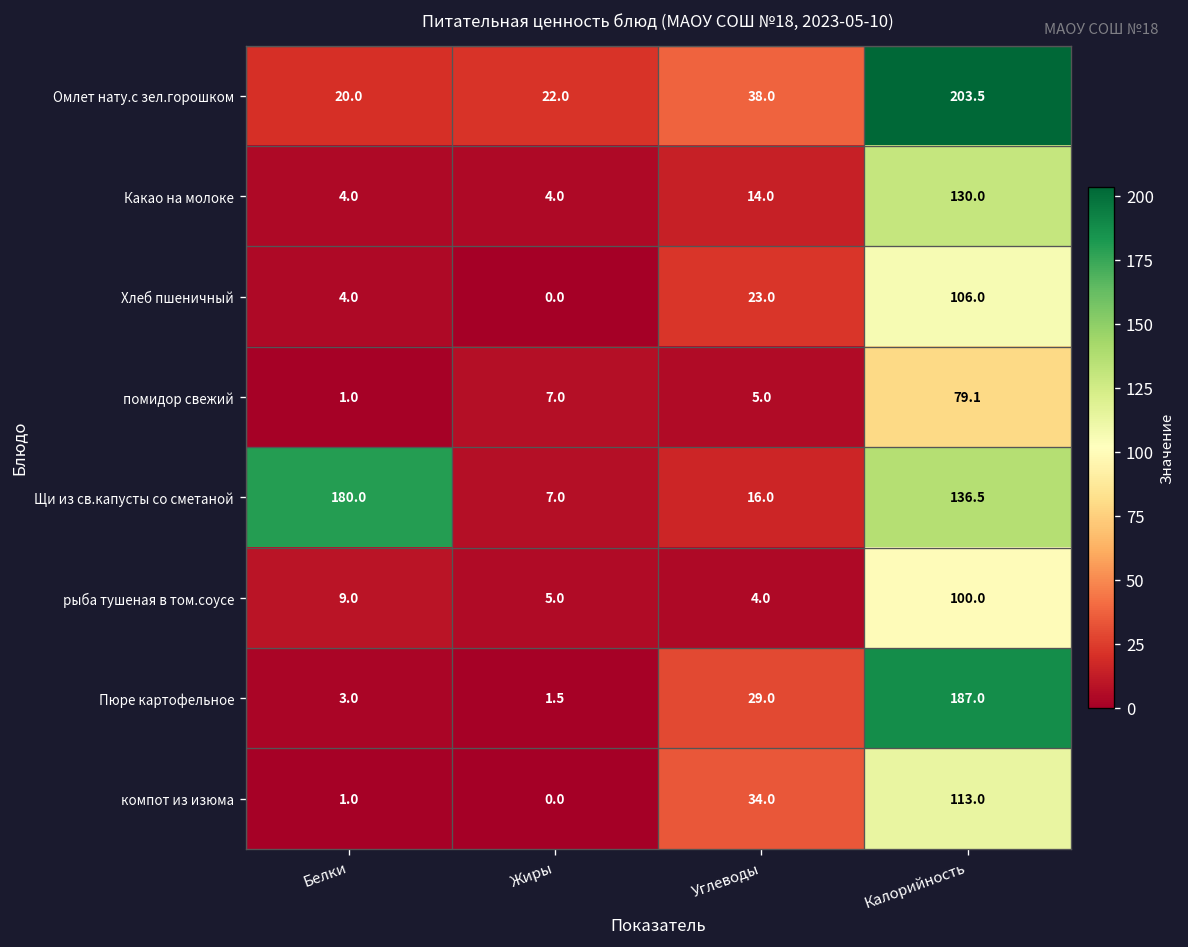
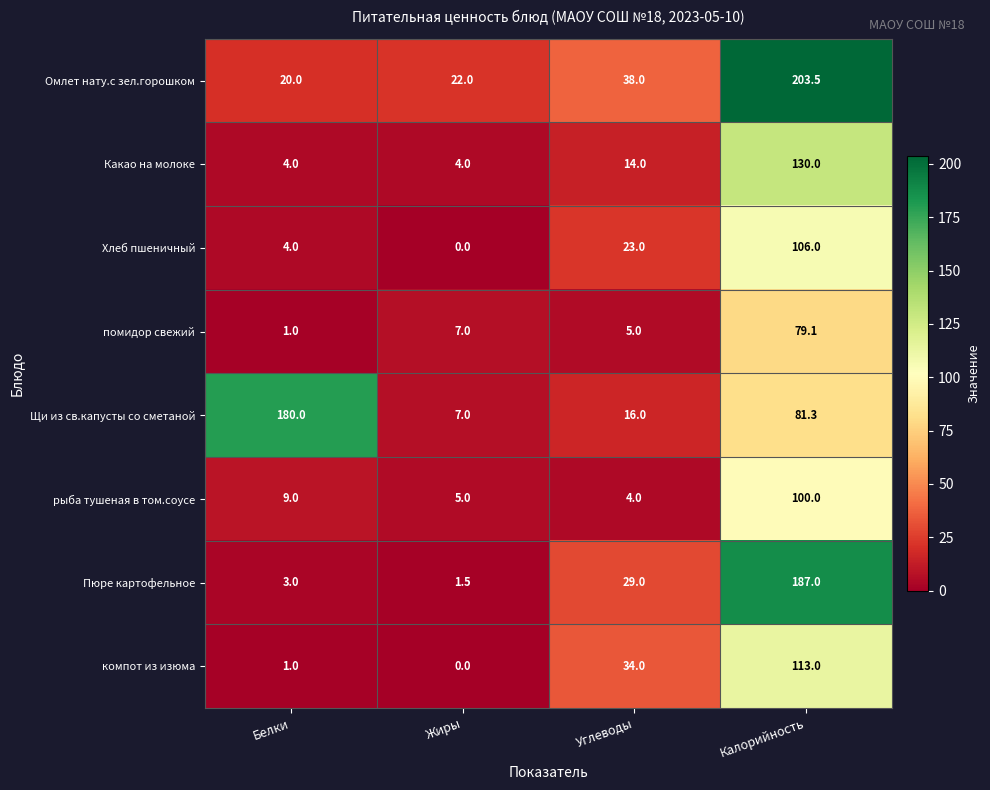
Щи из св.капусты со сметаной, Калорийность: 136.5 -> 81.3
